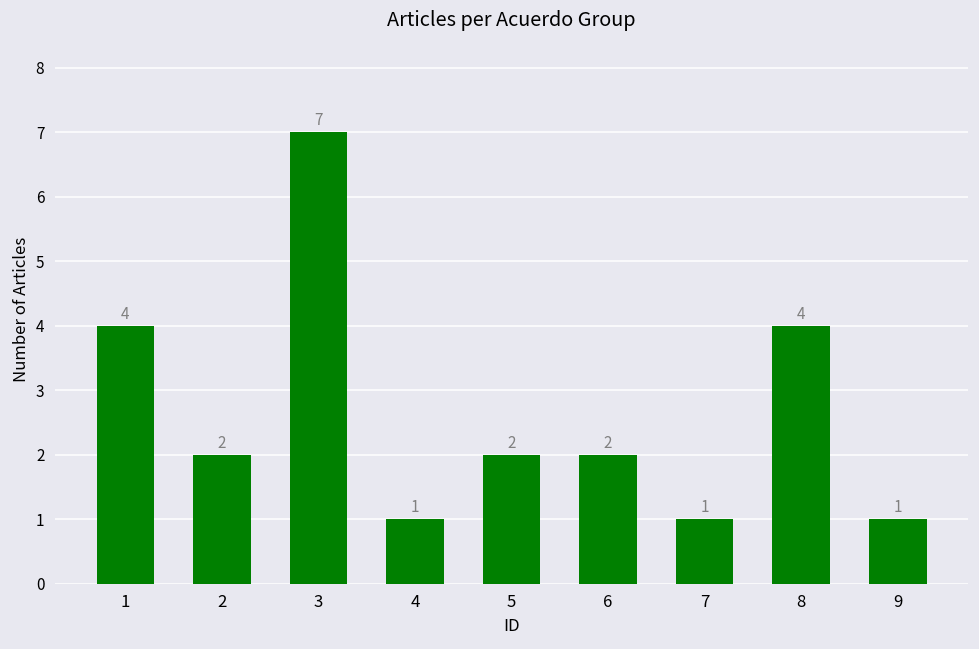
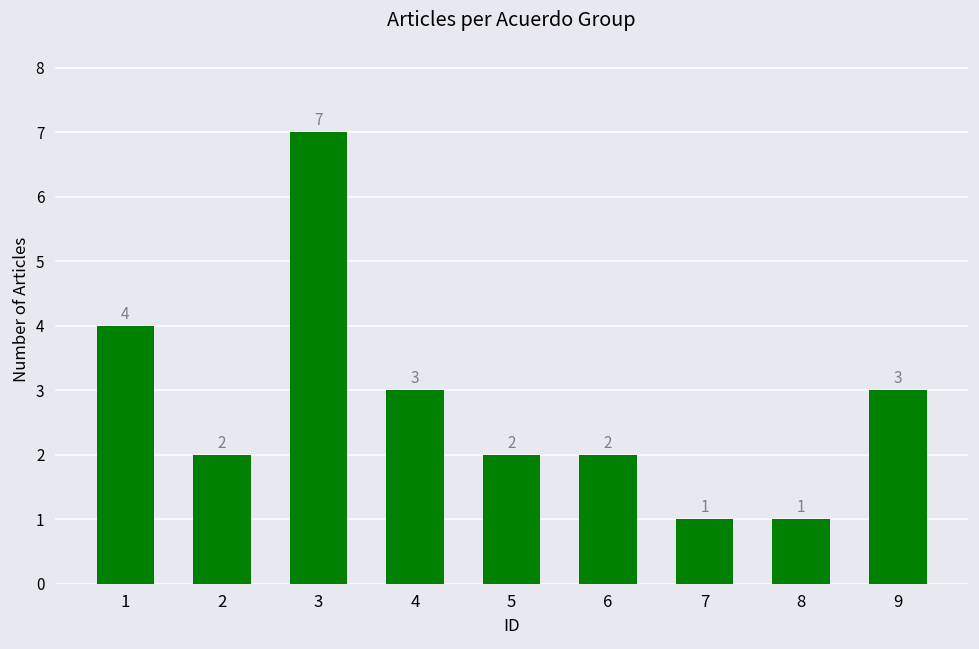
4: 1 -> 3
8: 4 -> 1
9: 1 -> 3
